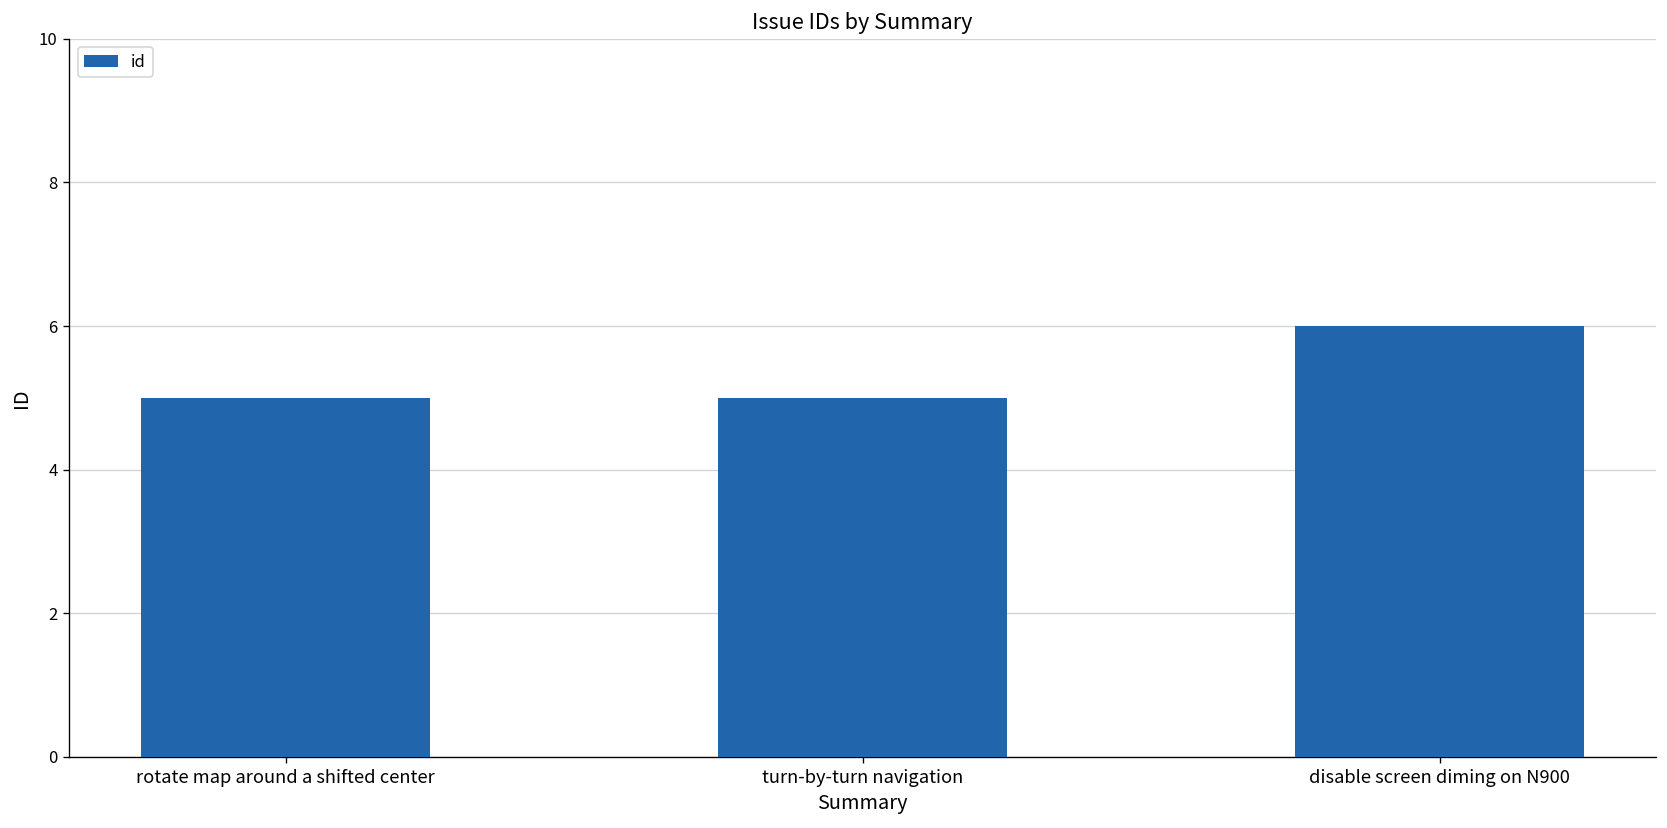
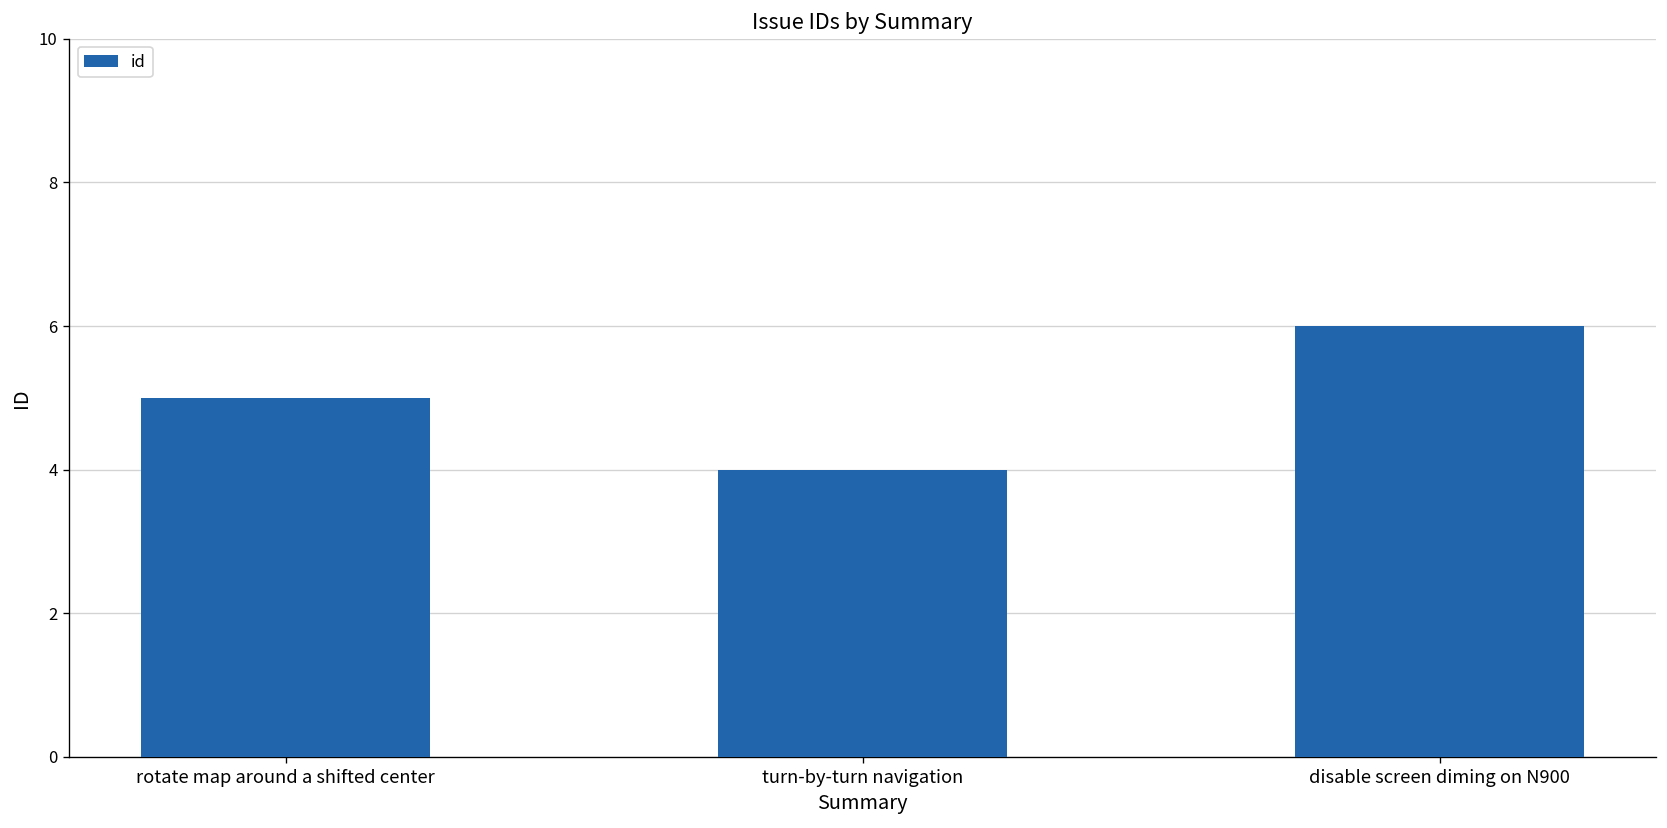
turn-by-turn navigation: 5 -> 4
